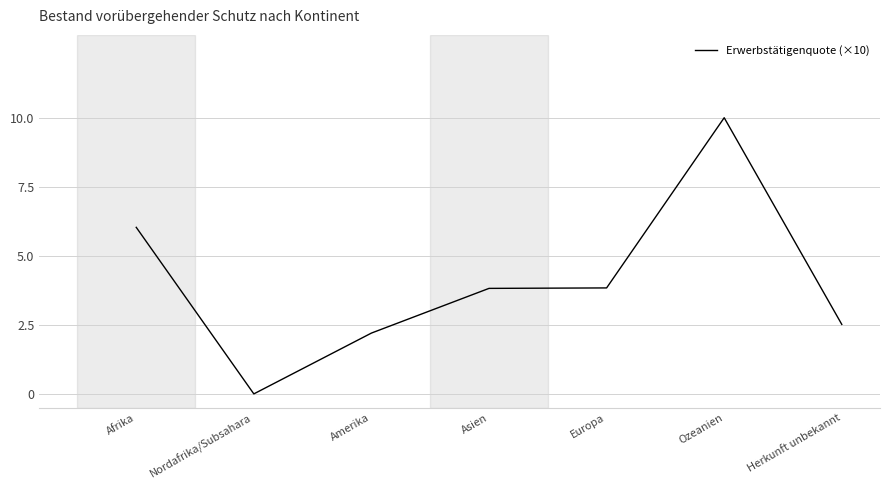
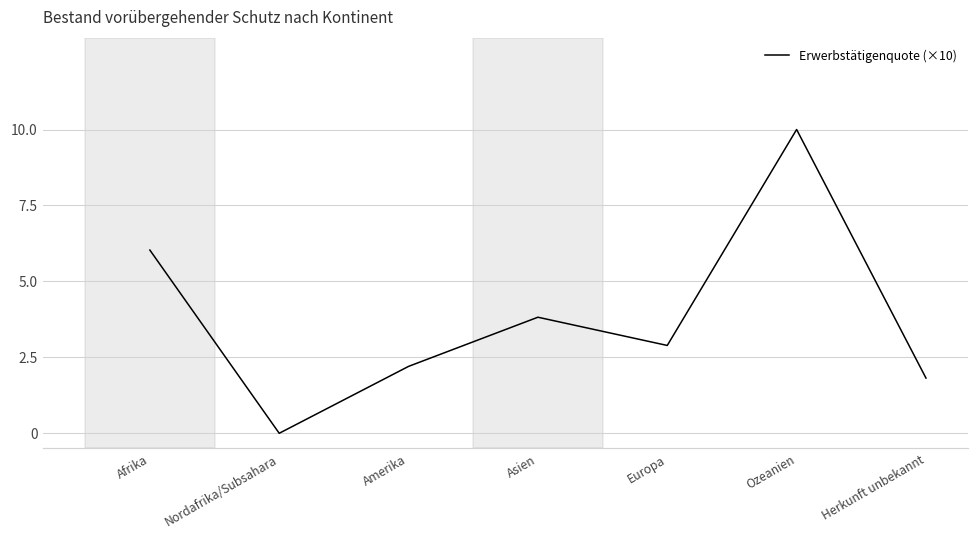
Europa: 3.8 -> 2.9
Herkunft unbekannt: 2.5 -> 1.8
